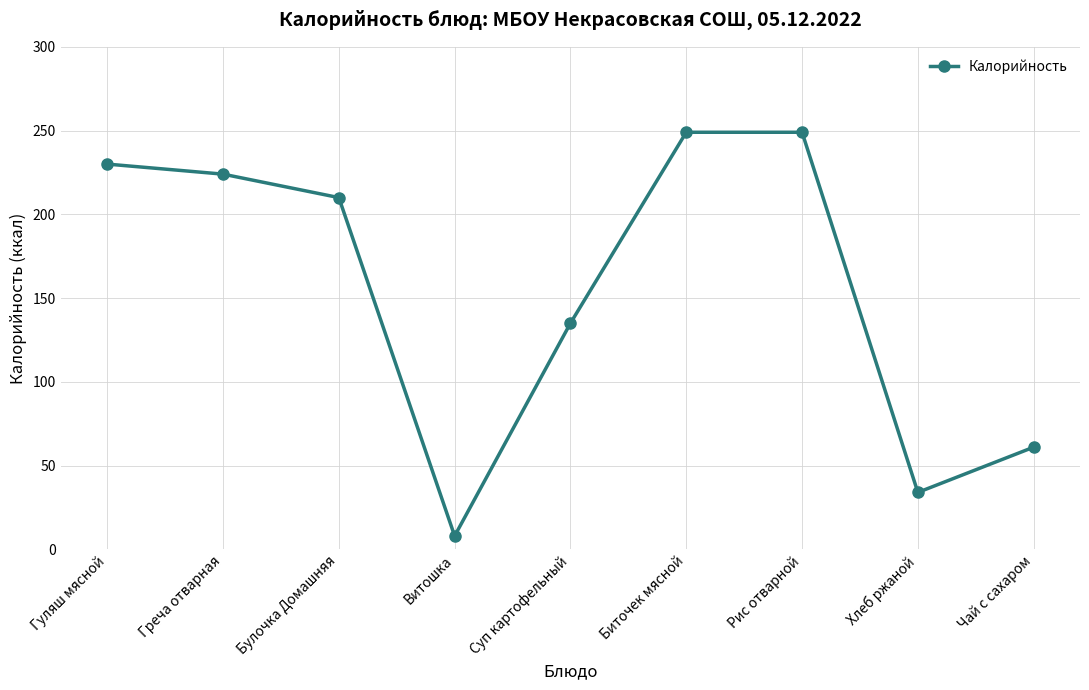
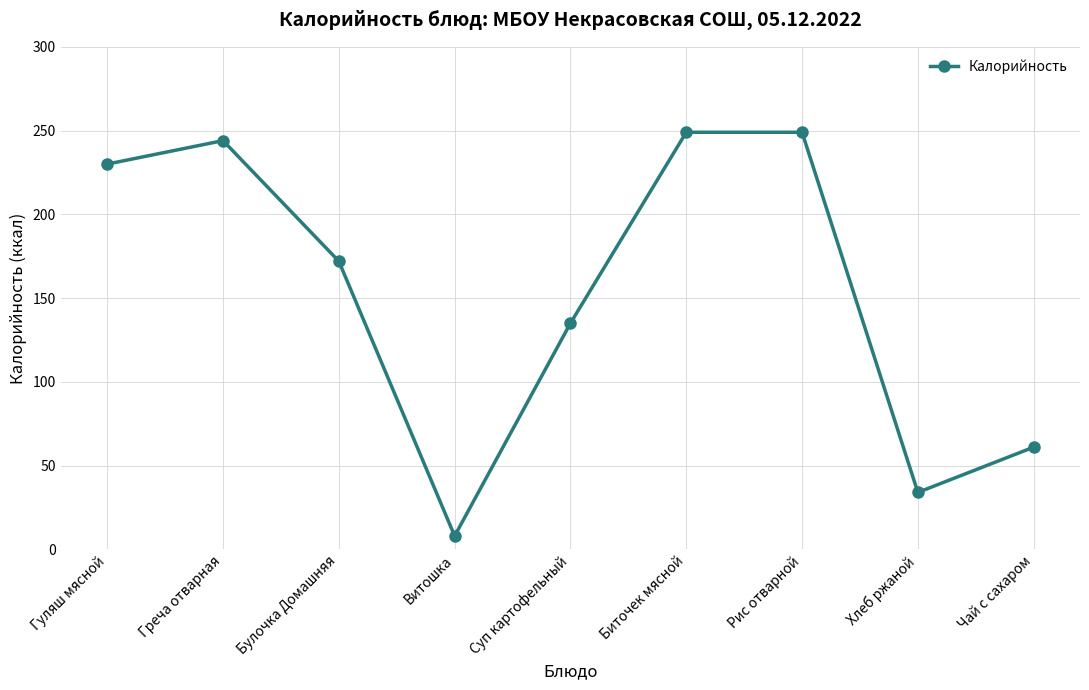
Греча отварная: 224 -> 244
Булочка Домашняя: 210 -> 172
